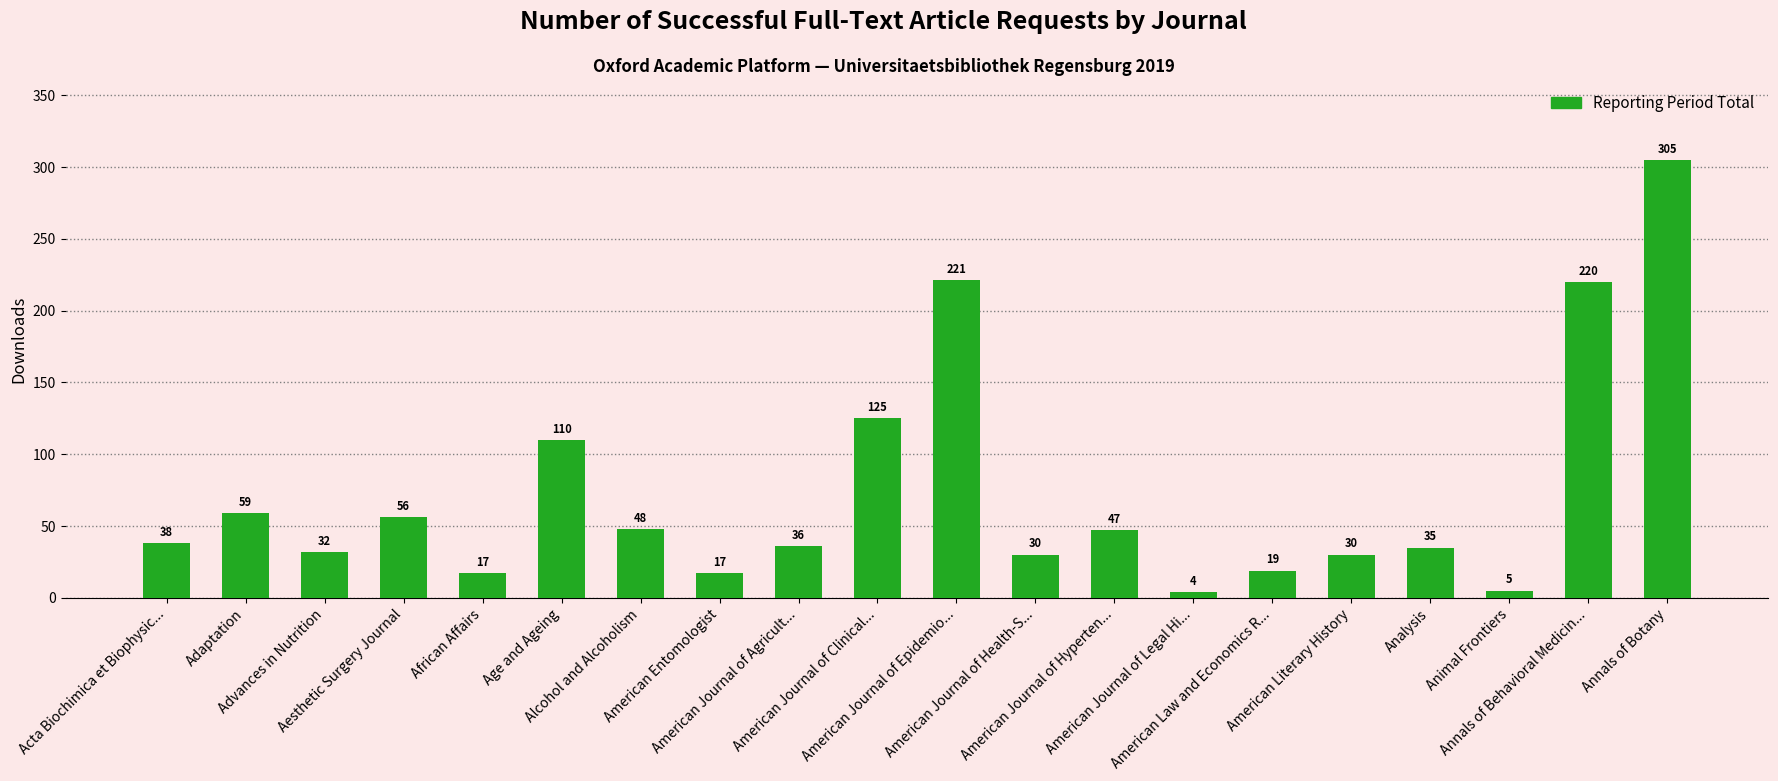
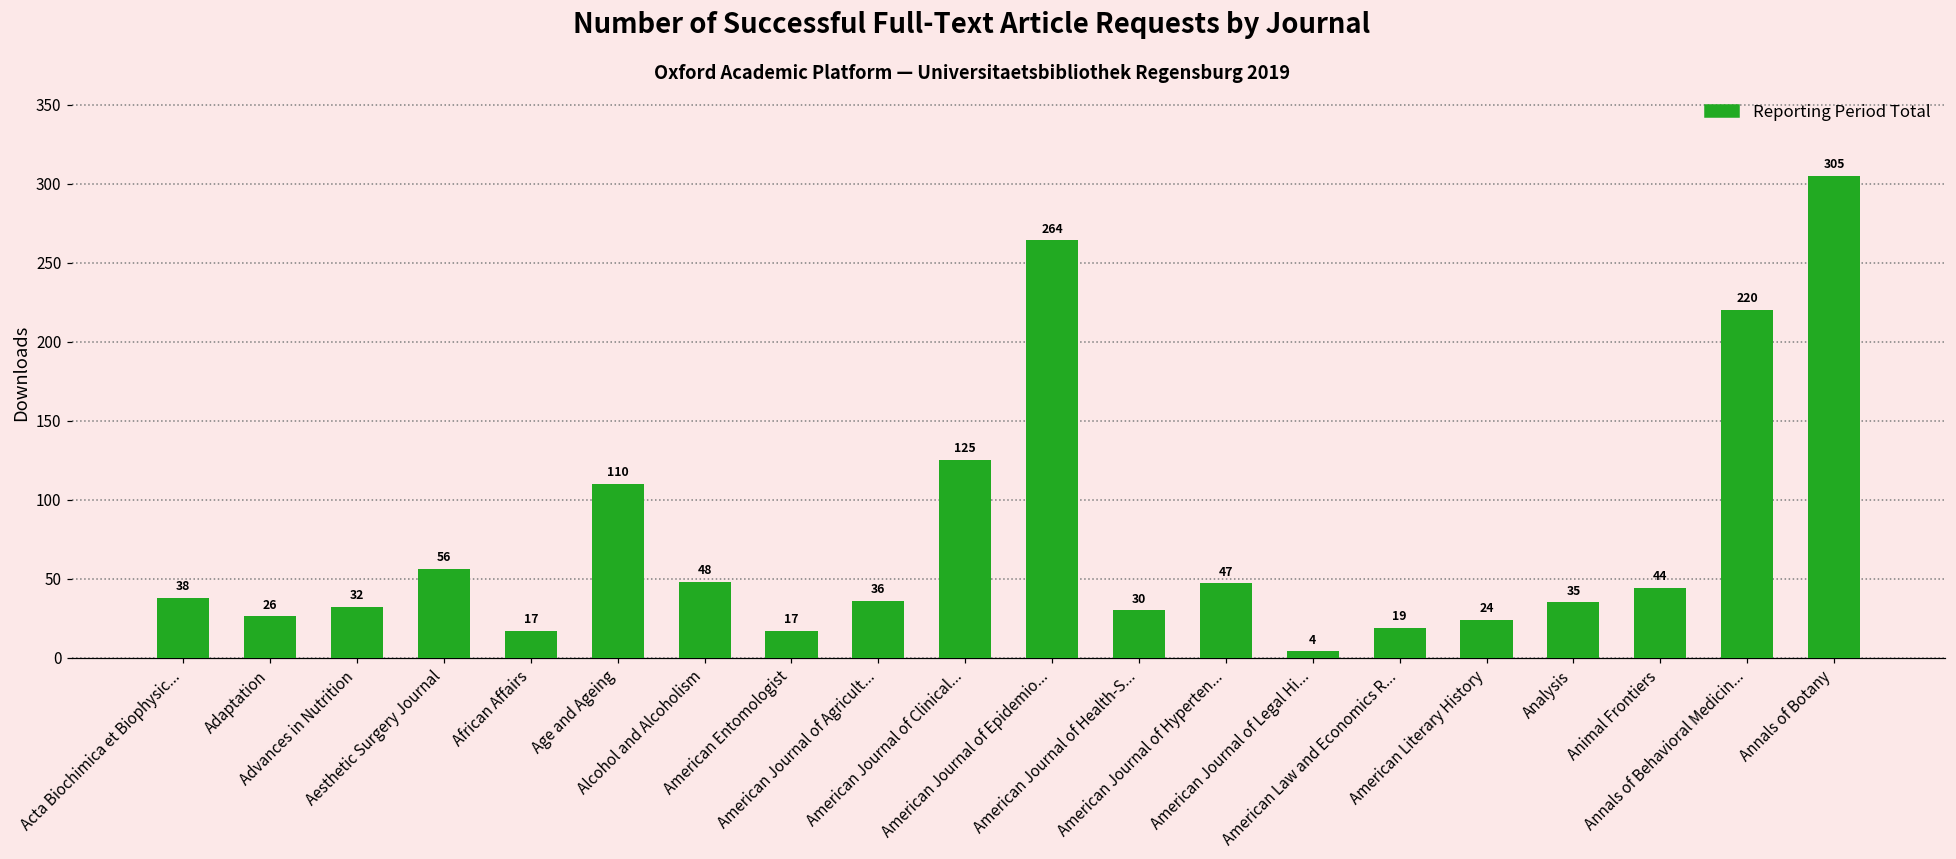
Adaptation: 59 -> 26
American Journal of Epidemio...: 221 -> 264
American Literary History: 30 -> 24
Animal Frontiers: 5 -> 44
